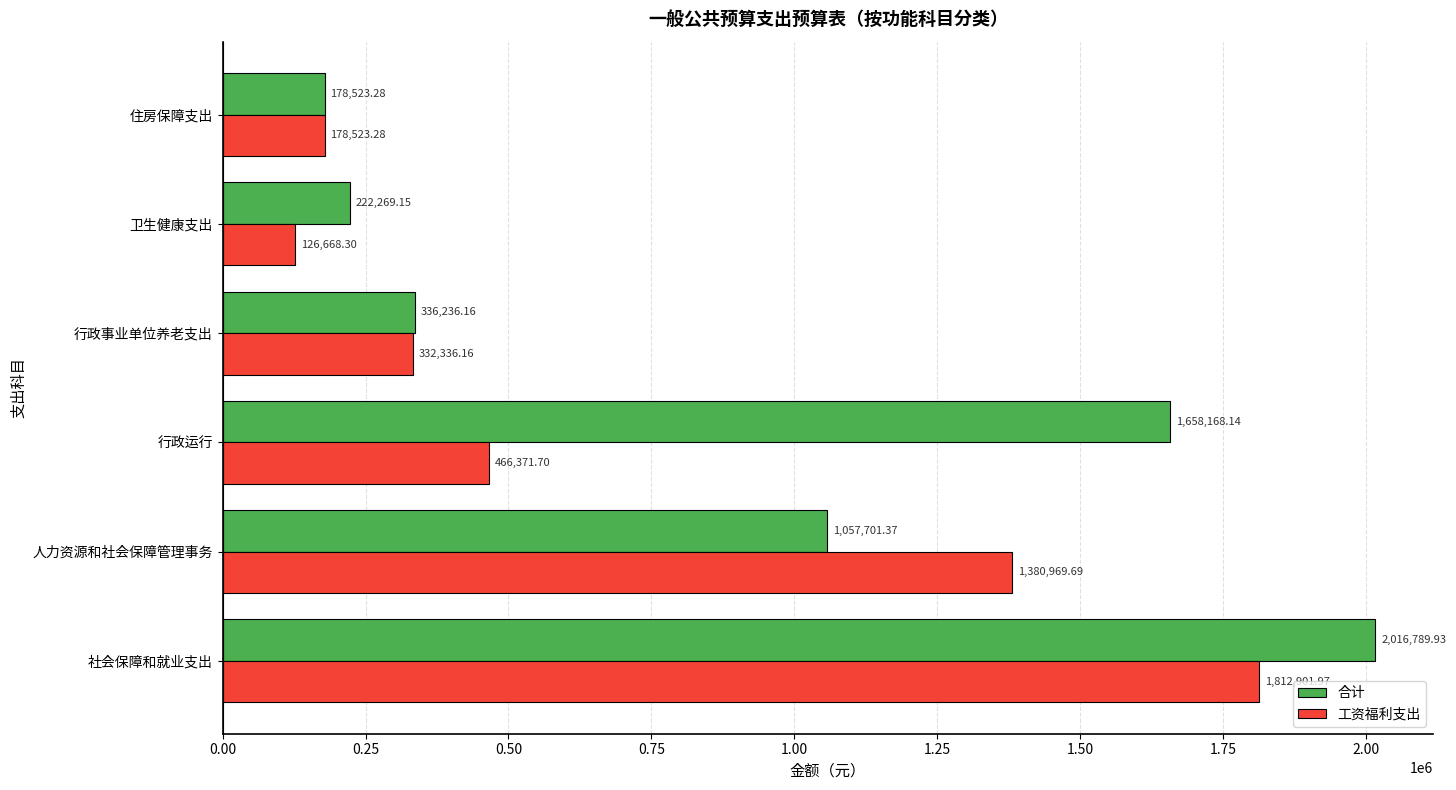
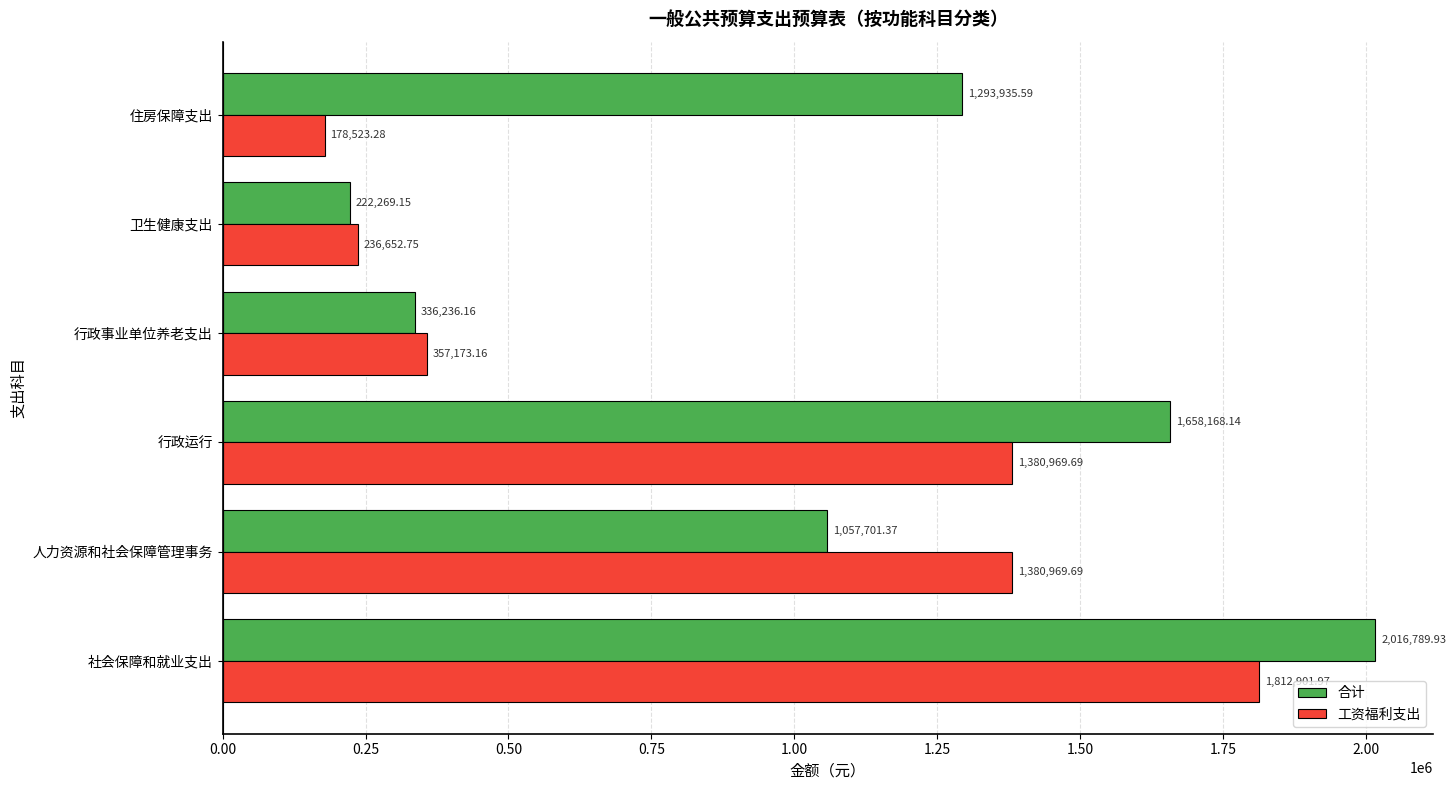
合计, 住房保障支出: 178,523.28 -> 1,293,935.59
工资福利支出, 卫生健康支出: 126,668.30 -> 236,652.75
工资福利支出, 行政事业单位养老支出: 332,336.16 -> 357,173.16
工资福利支出, 行政运行: 466,371.70 -> 1,380,969.69
